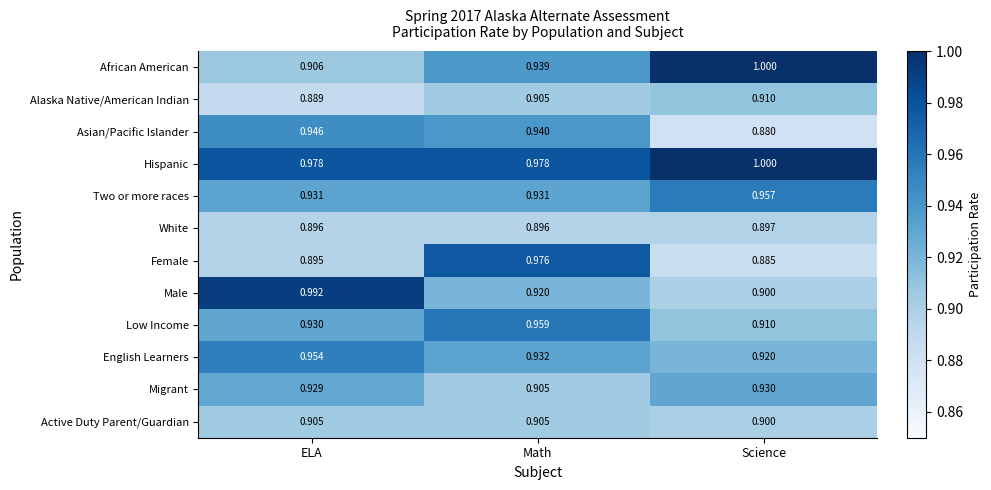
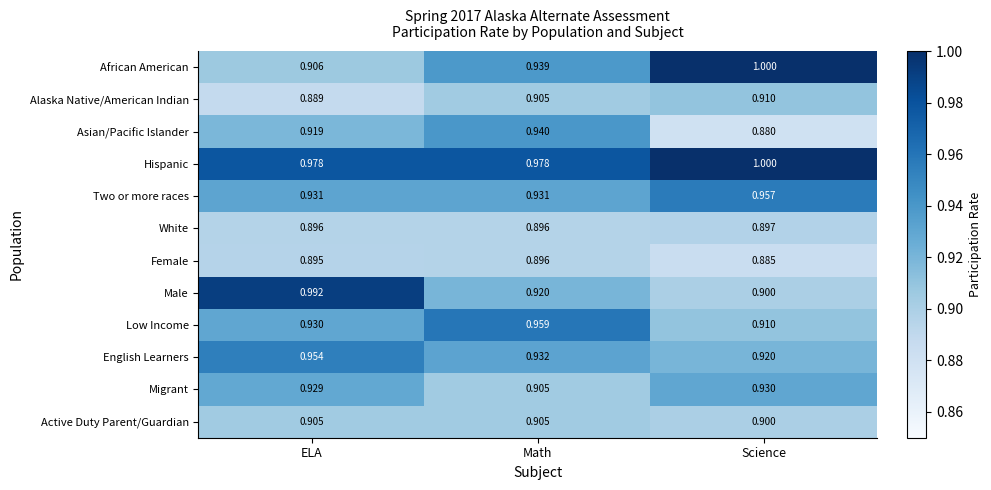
Asian/Pacific Islander, ELA: 0.946 -> 0.919
Female, Math: 0.976 -> 0.896
